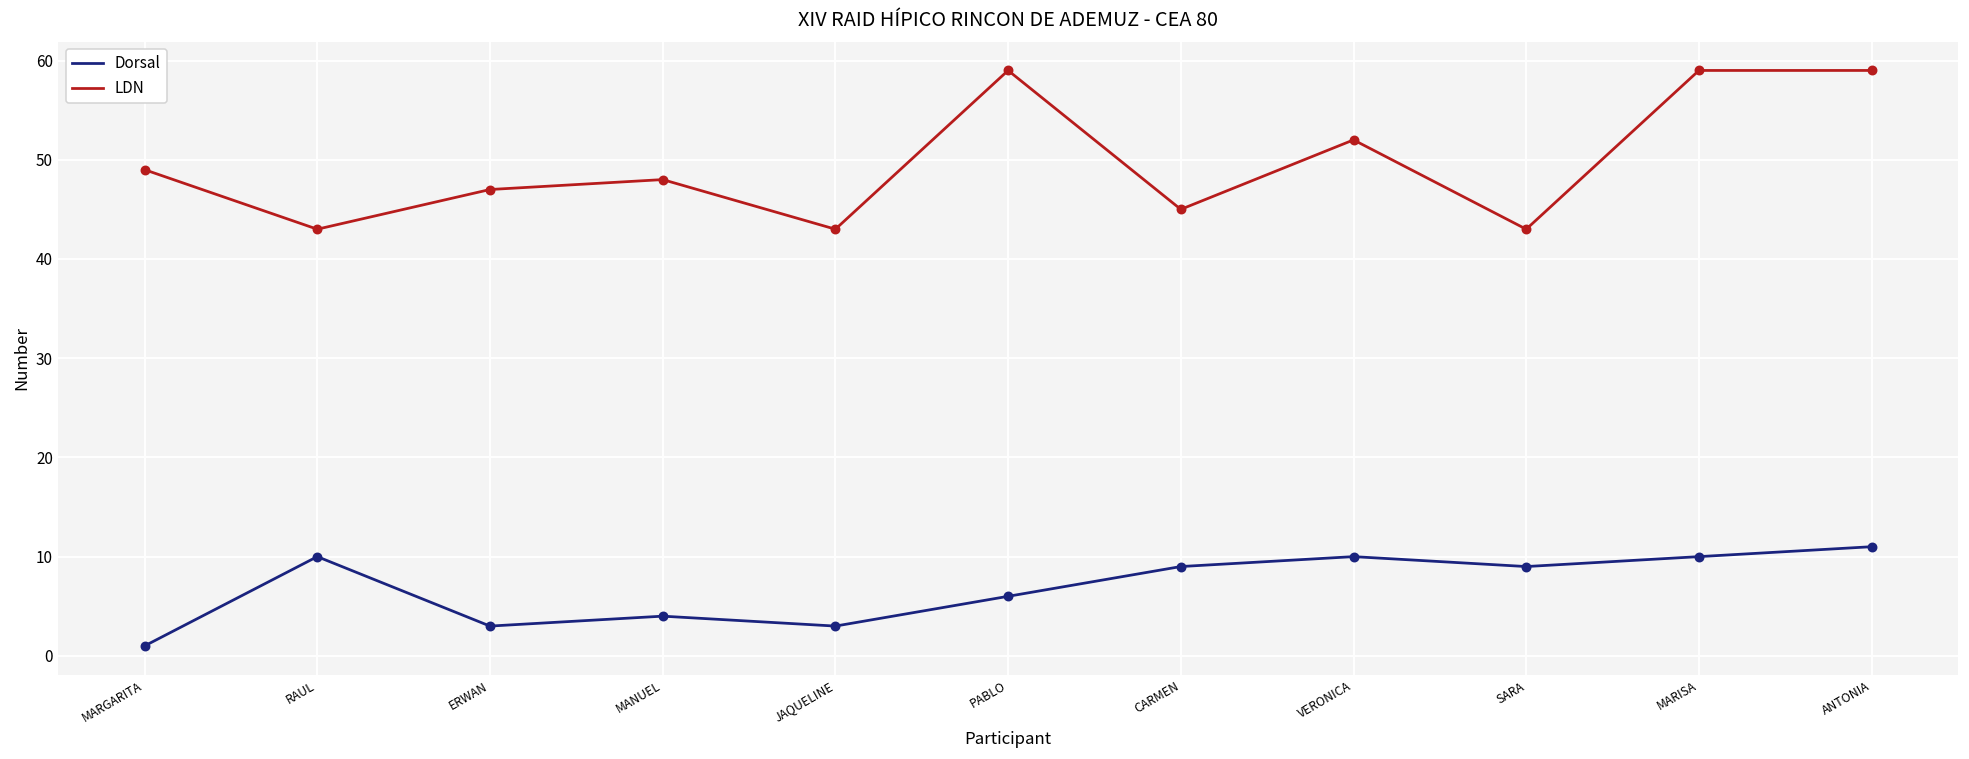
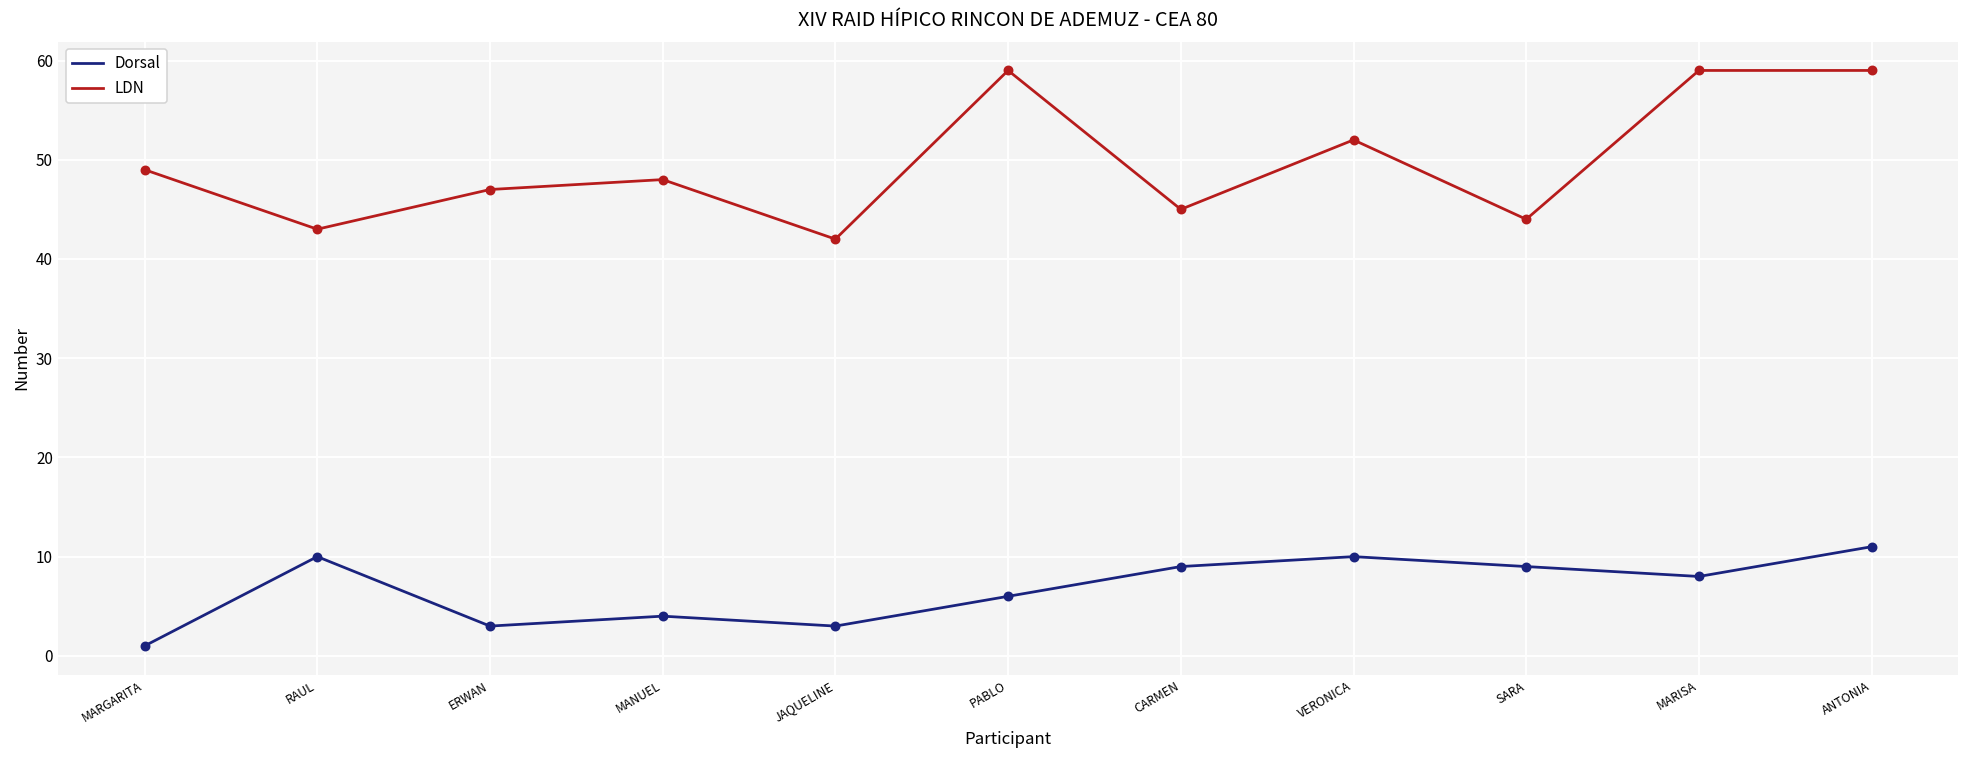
LDN, JAQUELINE: 43 -> 42
LDN, SARA: 43 -> 44
Dorsal, MARISA: 10 -> 8
